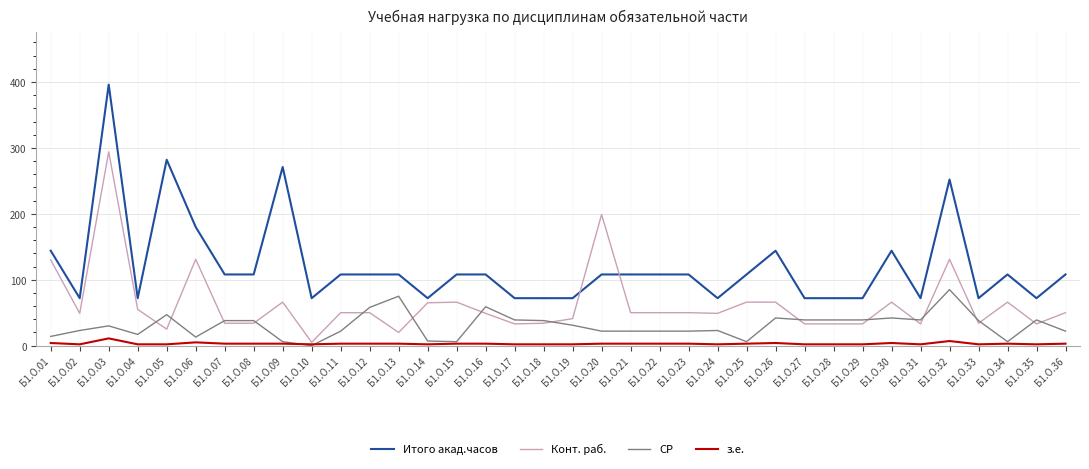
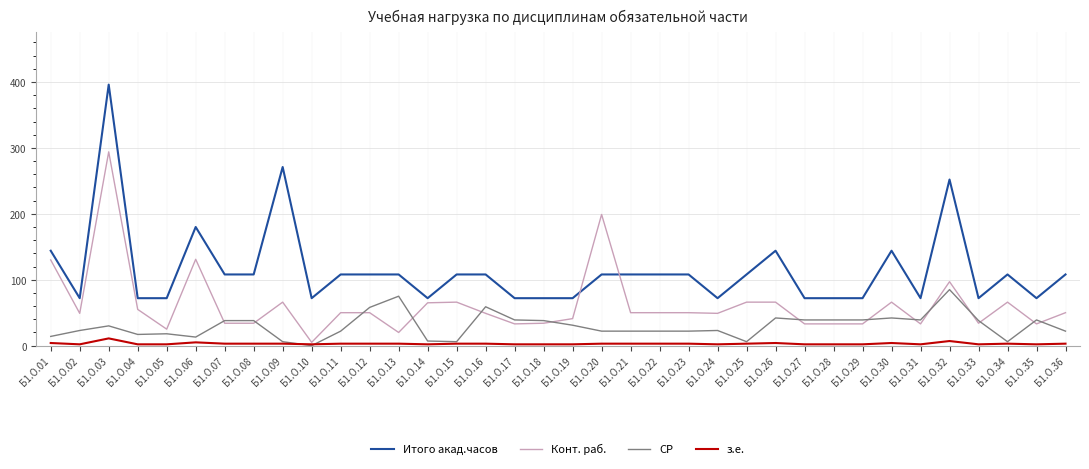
Итого акад.часов, Б1.О.05: 280 -> 70
СР, Б1.О.05: 50 -> 20
Конт. раб., Б1.О.32: 130 -> 100
